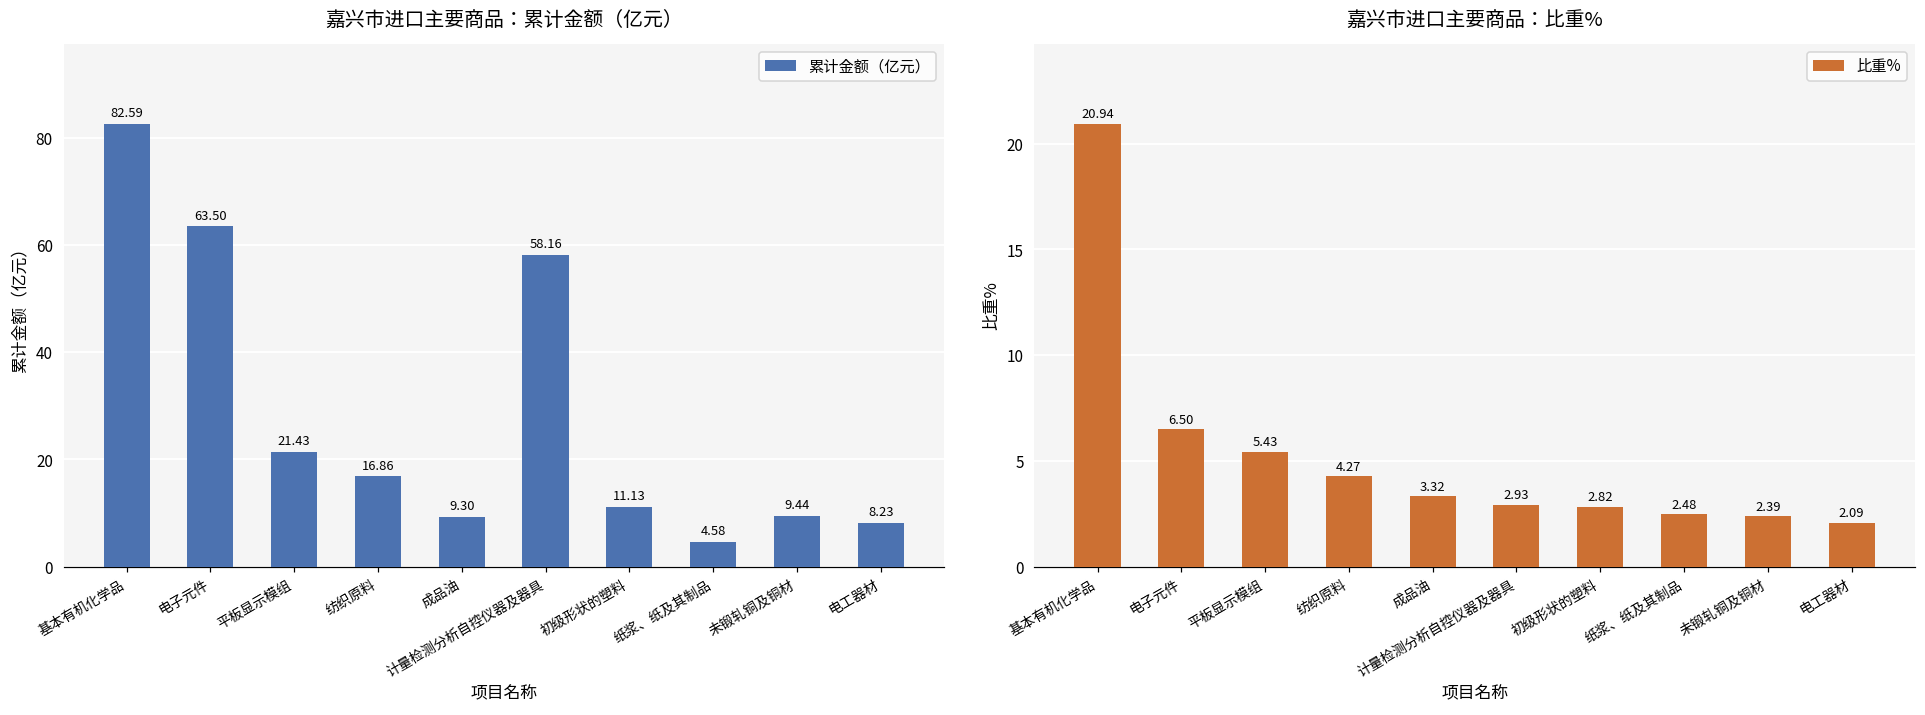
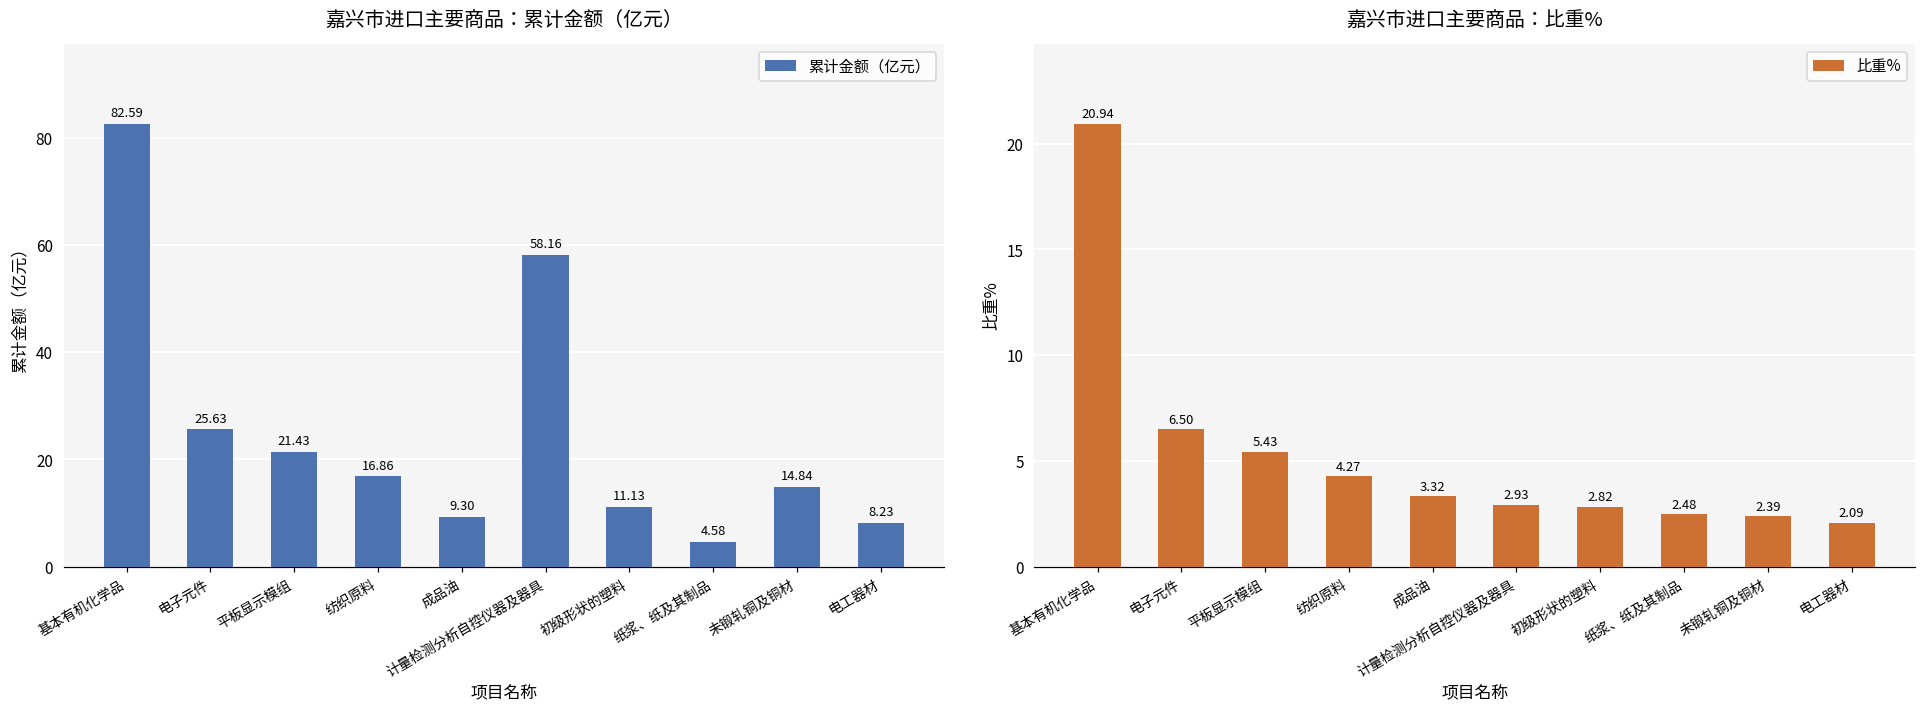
嘉兴市进口主要商品：累计金额（亿元）, 电子元件: 63.50 -> 25.63
嘉兴市进口主要商品：累计金额（亿元）, 未锻轧铜及铜材: 9.44 -> 14.84
